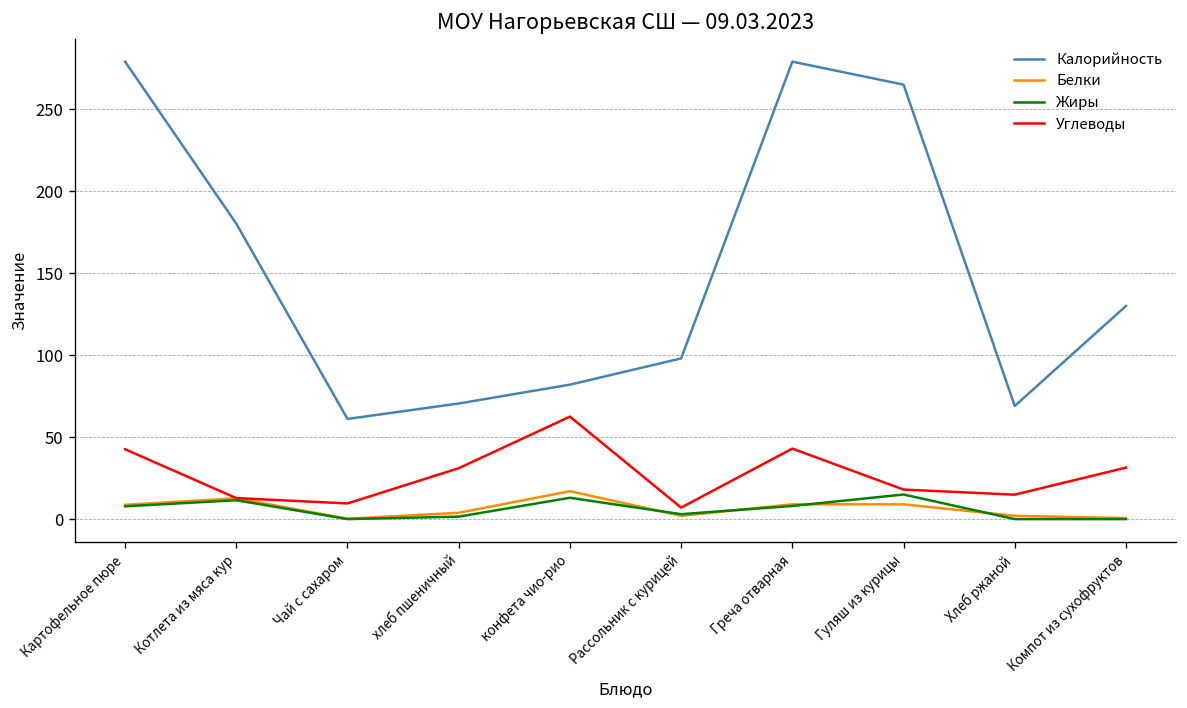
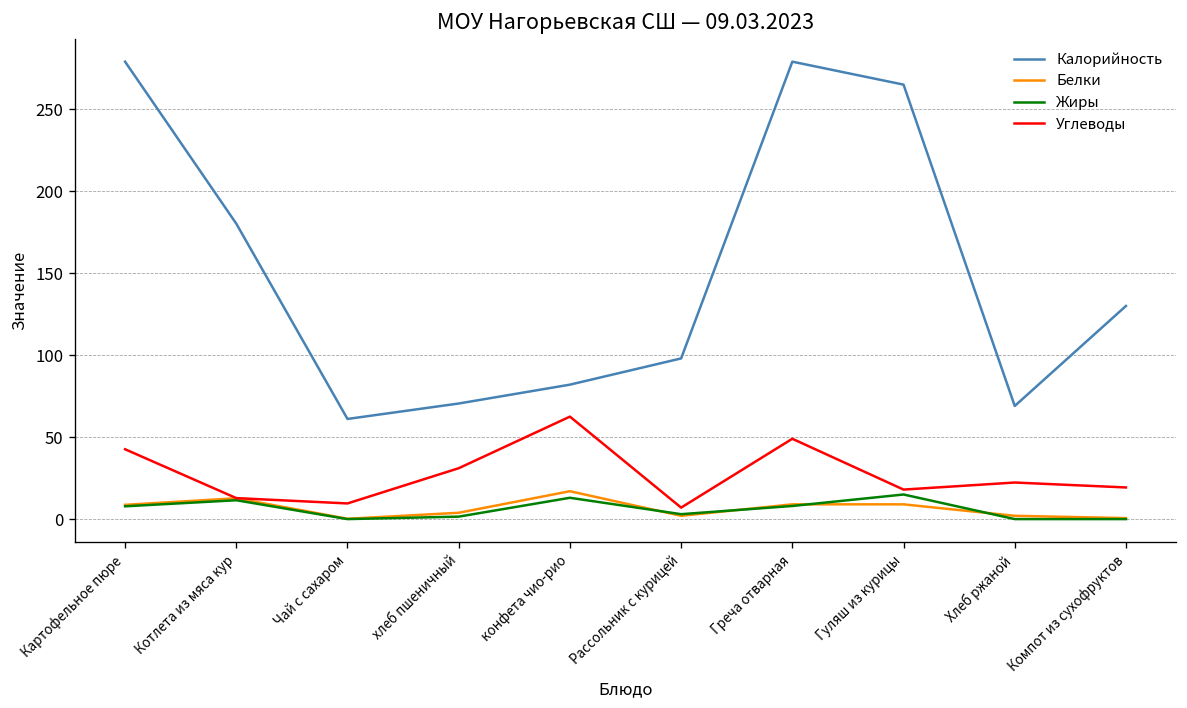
Углеводы, Греча отварная: 43 -> 49
Углеводы, Хлеб ржаной: 15 -> 22
Углеводы, Компот из сухофруктов: 31 -> 19
